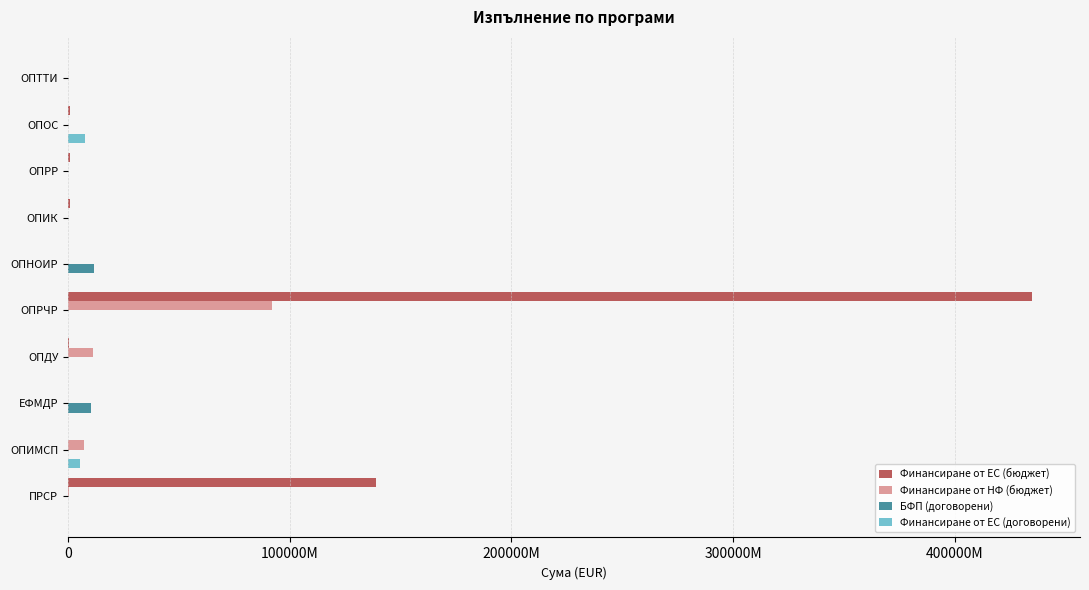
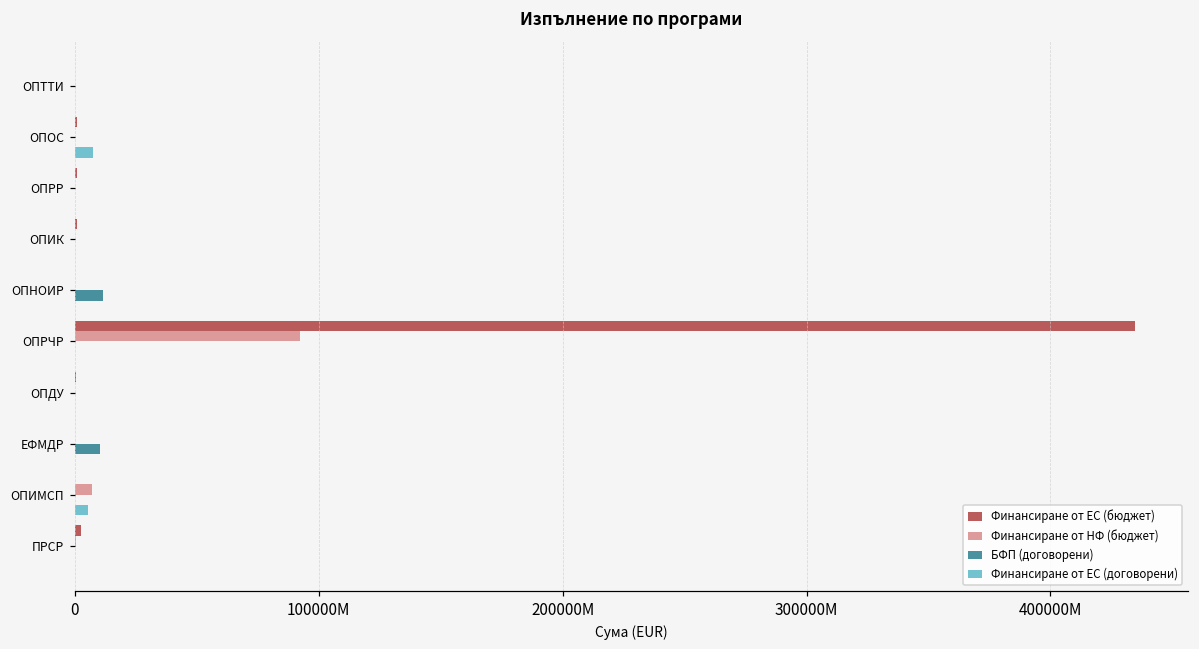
Финансиране от НФ (бюджет), ОПДУ: 11000000000 -> 0
Финансиране от ЕС (бюджет), ПРСР: 139000000000 -> 2000000000
